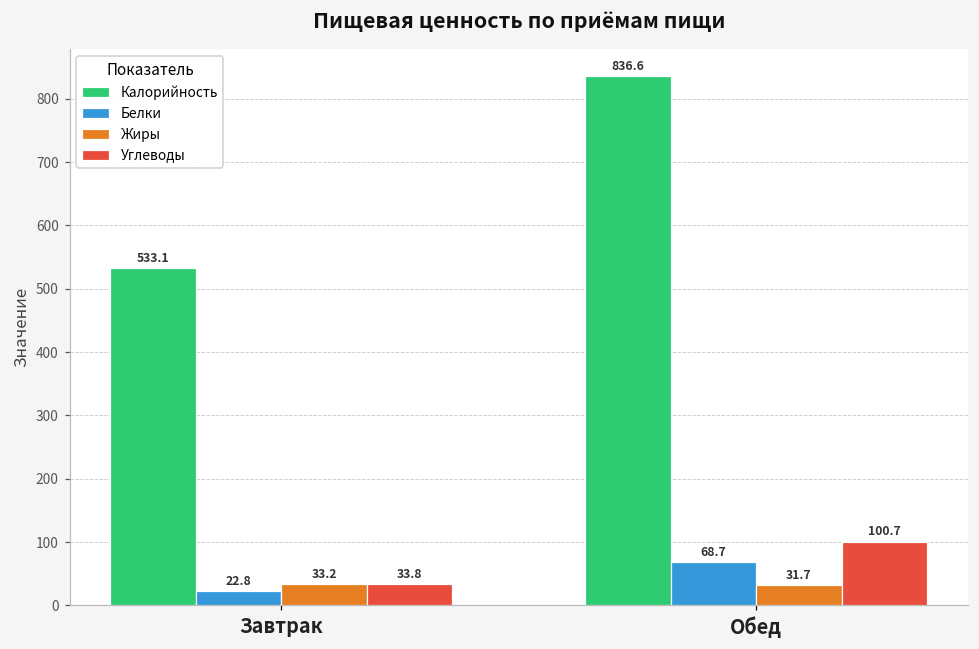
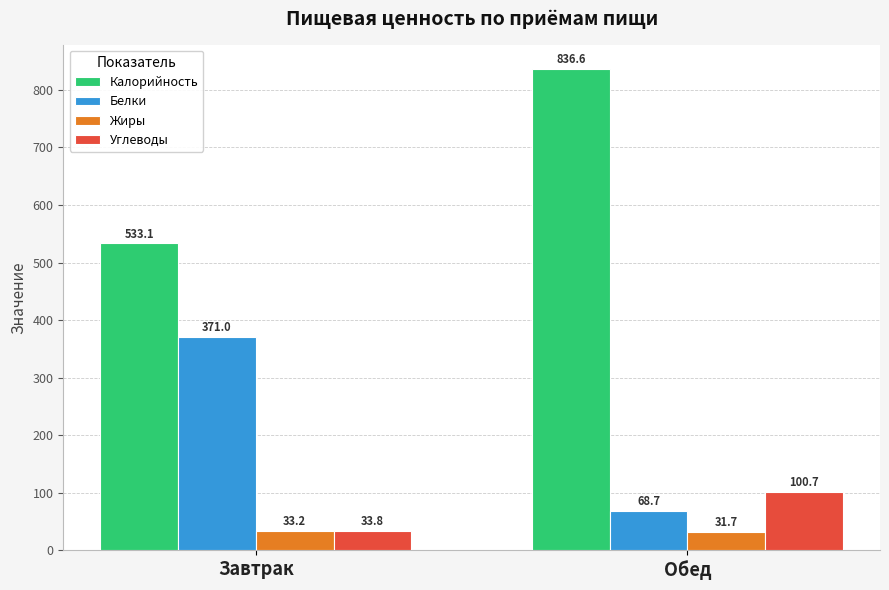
Белки, Завтрак: 22.8 -> 371.0
